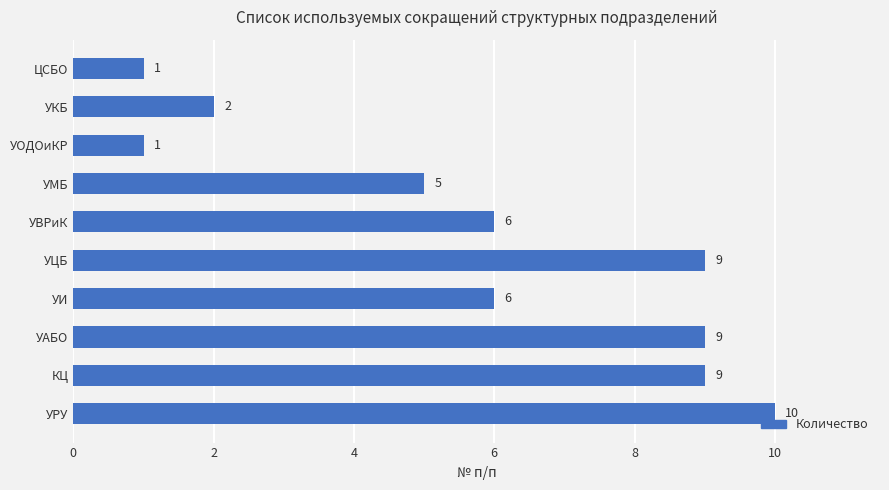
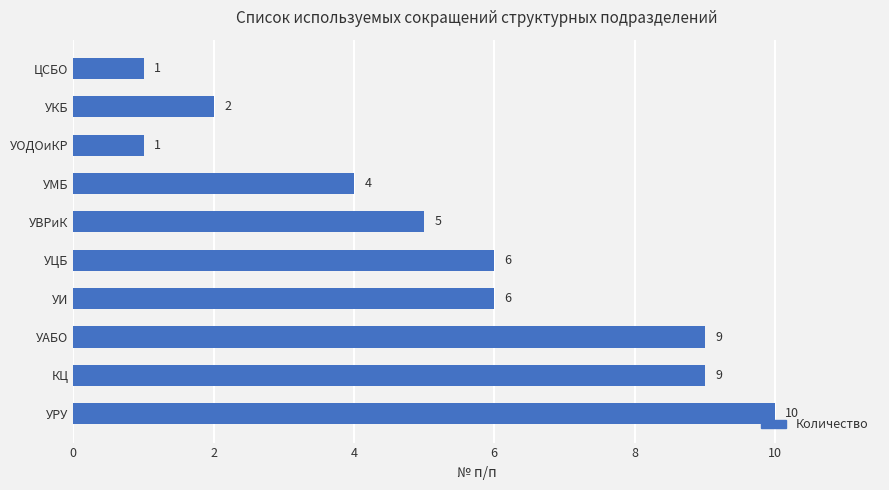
УМБ: 5 -> 4
УВРиК: 6 -> 5
УЦБ: 9 -> 6
